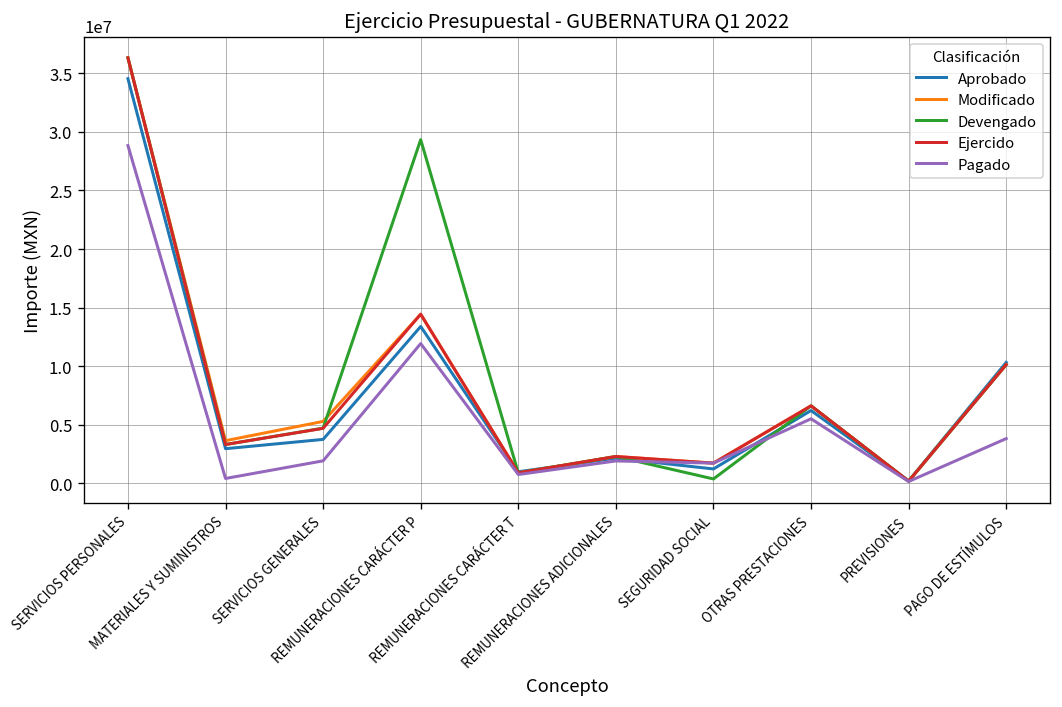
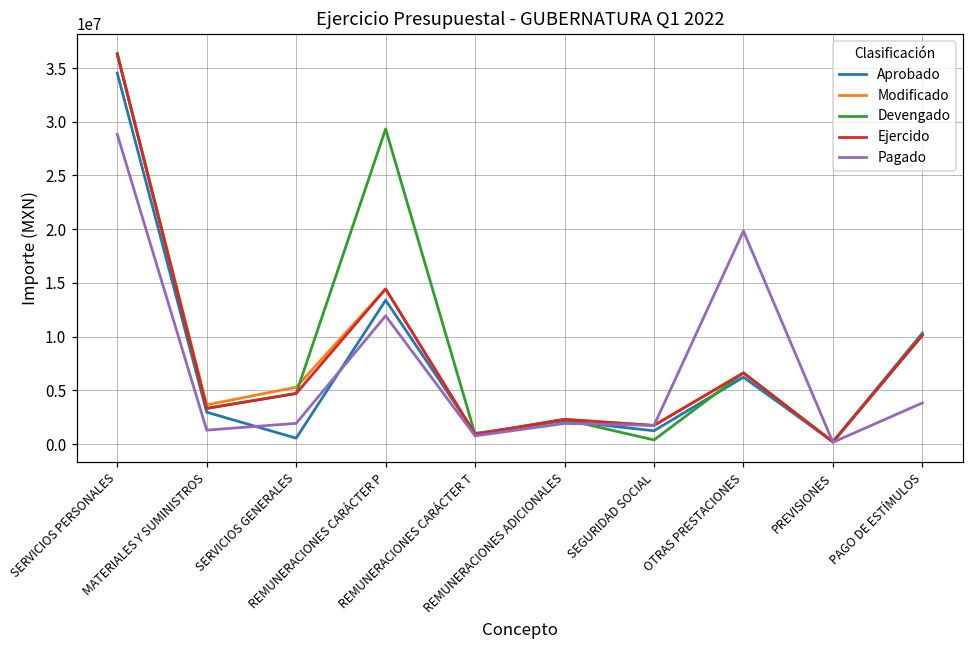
Pagado, MATERIALES Y SUMINISTROS: 0 -> 1000000
Aprobado, SERVICIOS GENERALES: 4000000 -> 1000000
Pagado, OTRAS PRESTACIONES: 6000000 -> 20000000
